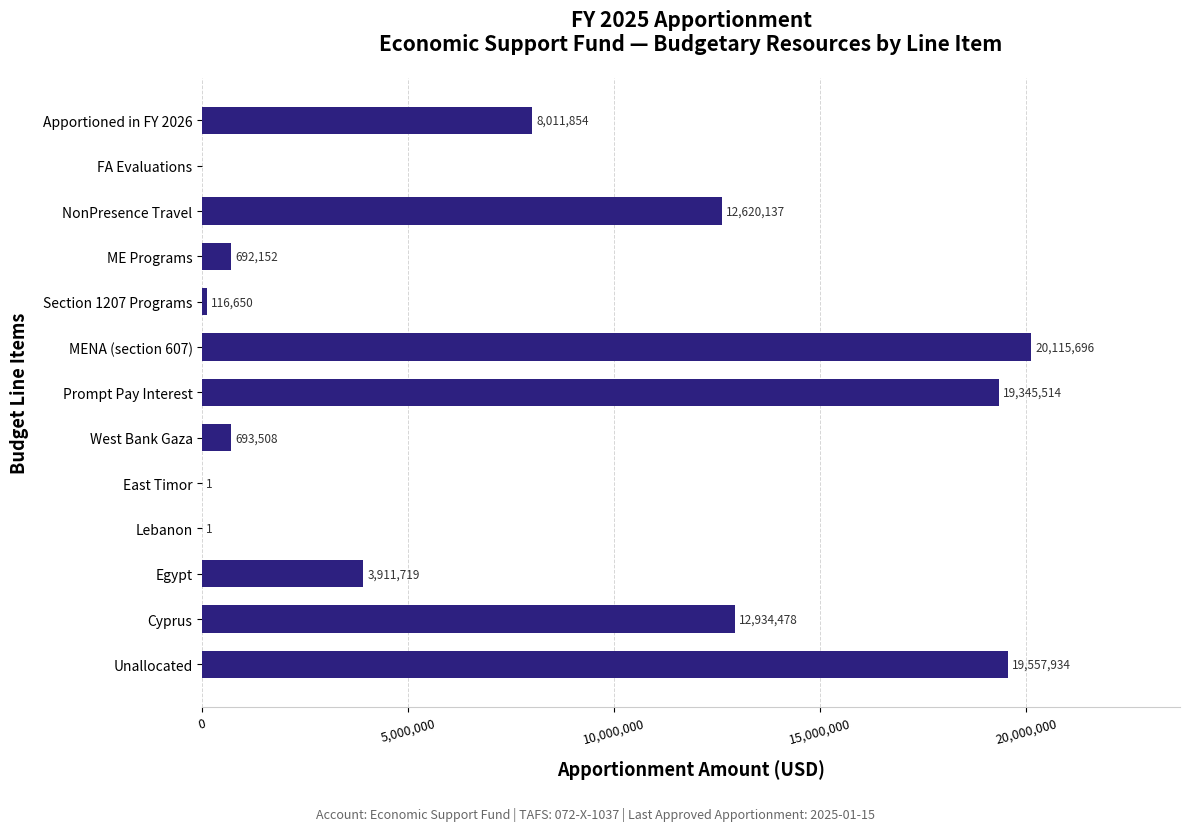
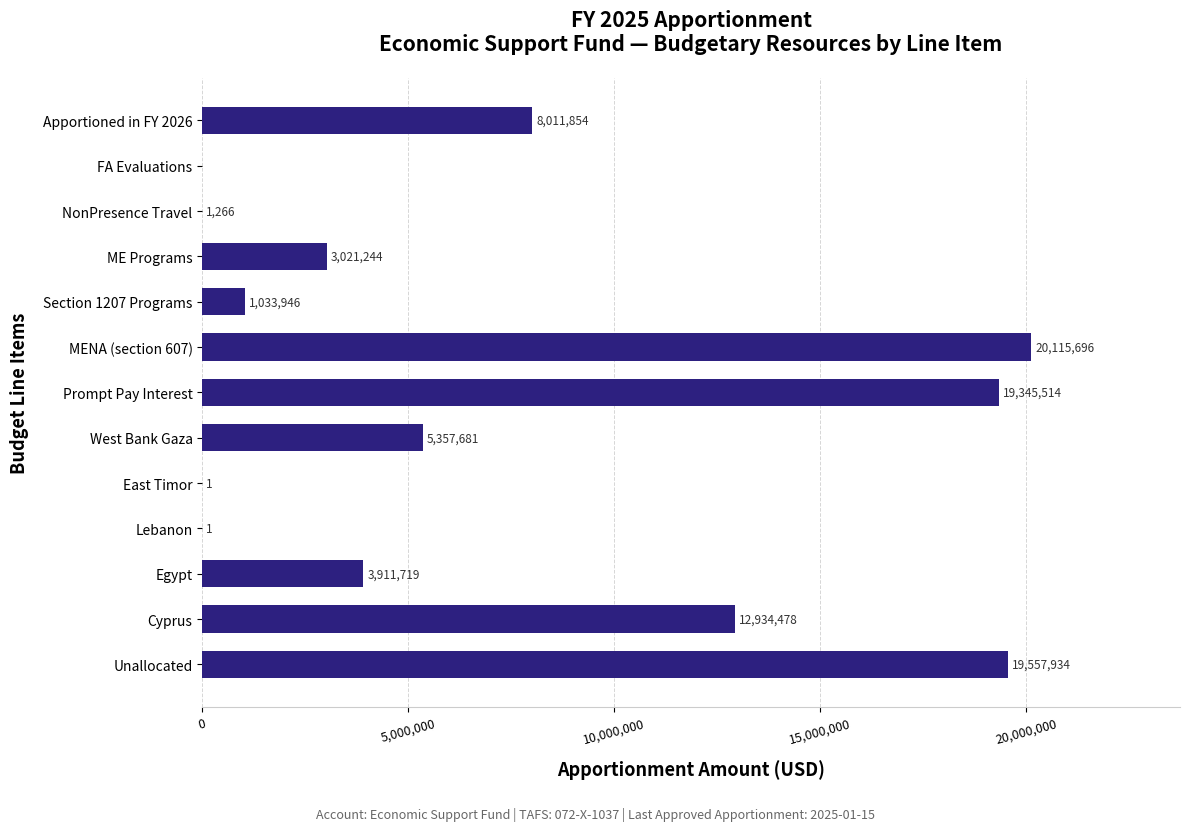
NonPresence Travel: 12,620,137 -> 1,266
ME Programs: 692,152 -> 3,021,244
Section 1207 Programs: 116,650 -> 1,033,946
West Bank Gaza: 693,508 -> 5,357,681
